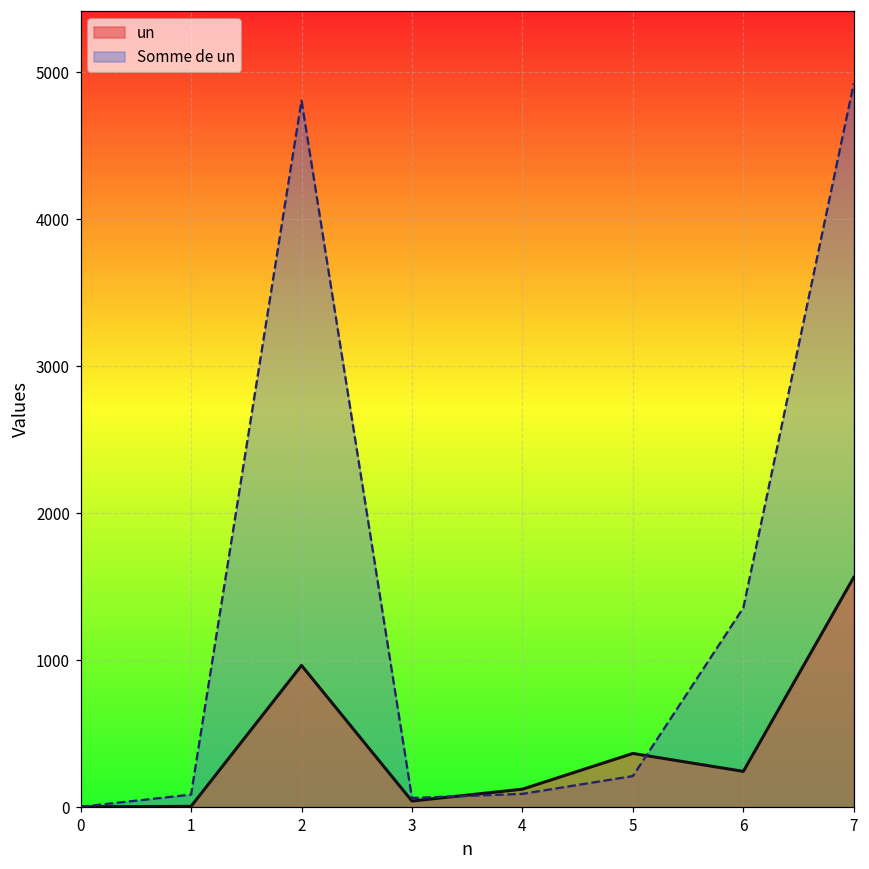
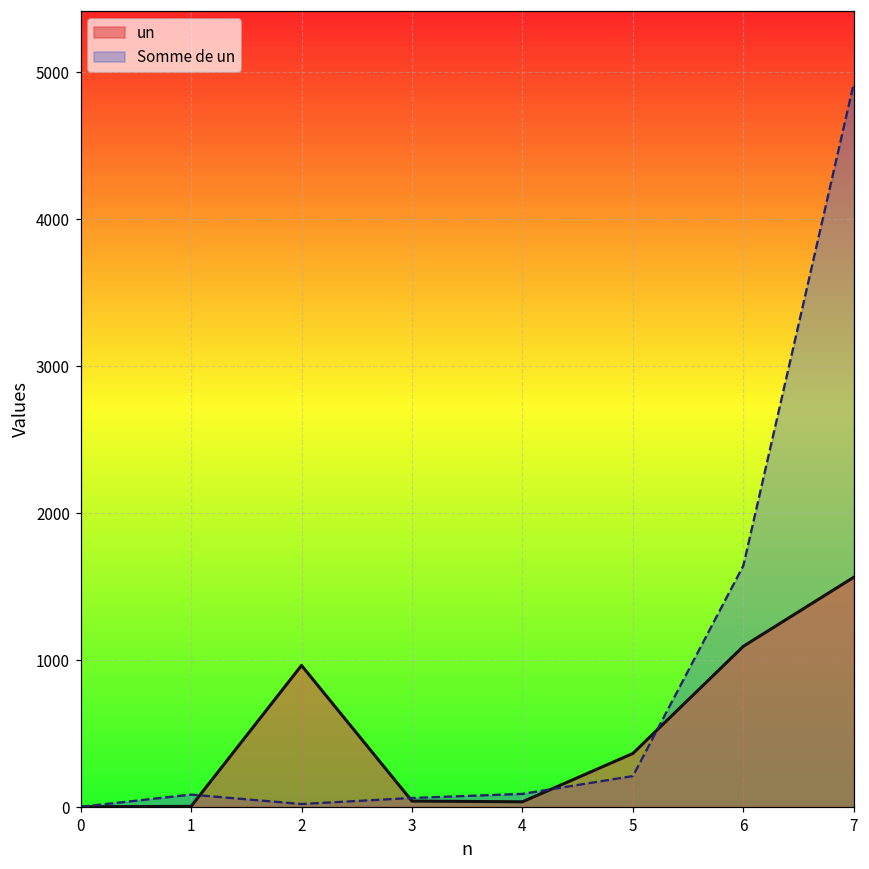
Somme de un, 2: 4810 -> 20
un, 4: 120 -> 40
un, 6: 240 -> 1090
Somme de un, 6: 1360 -> 1640
